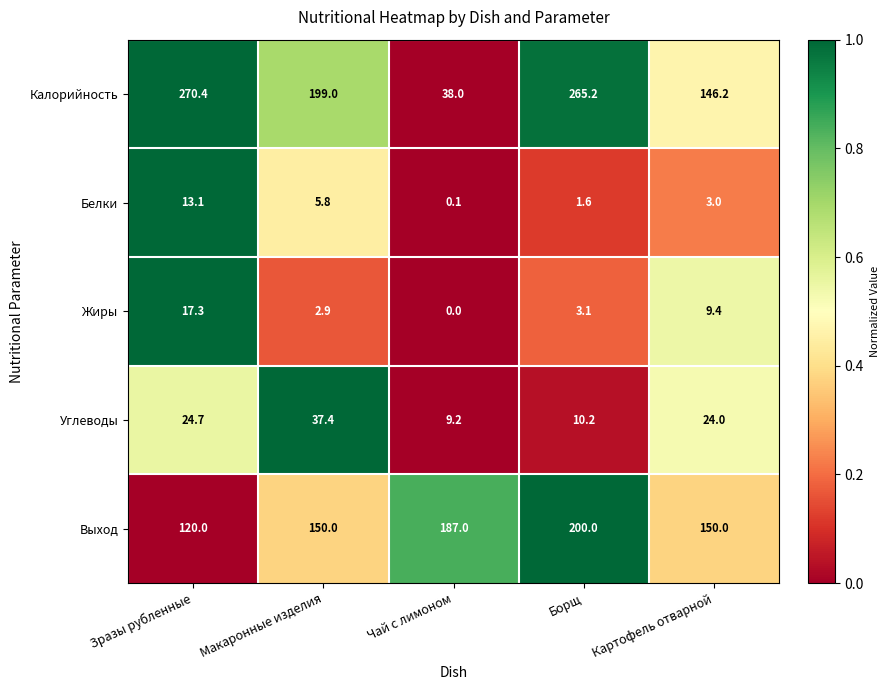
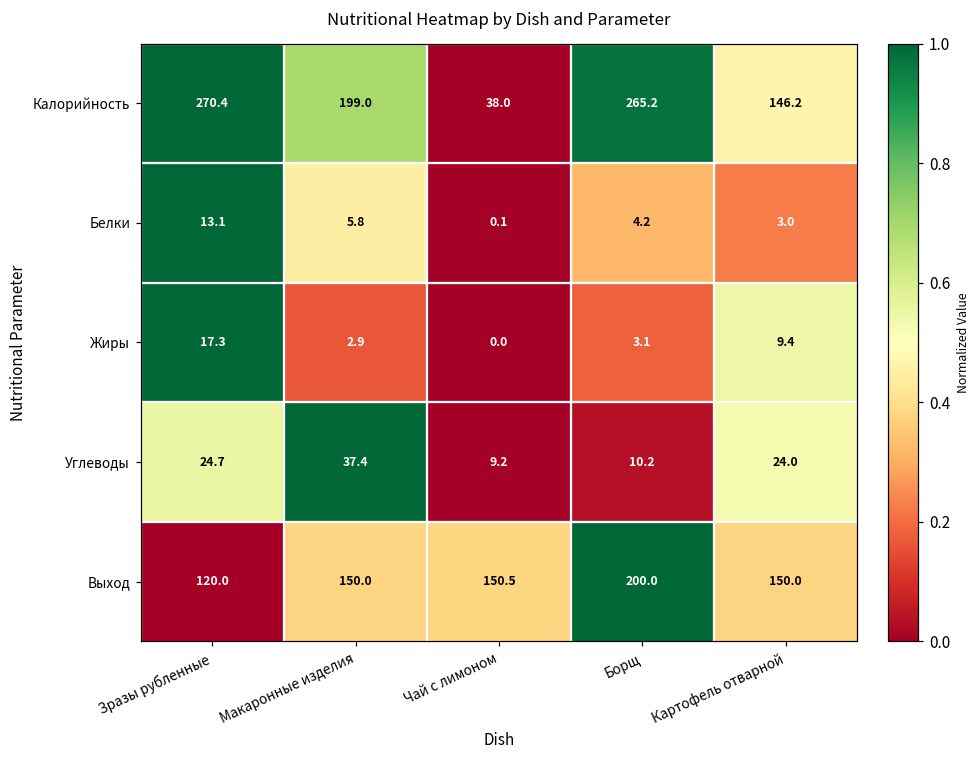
Белки, Борщ: 1.6 -> 4.2
Выход, Чай с лимоном: 187.0 -> 150.5
